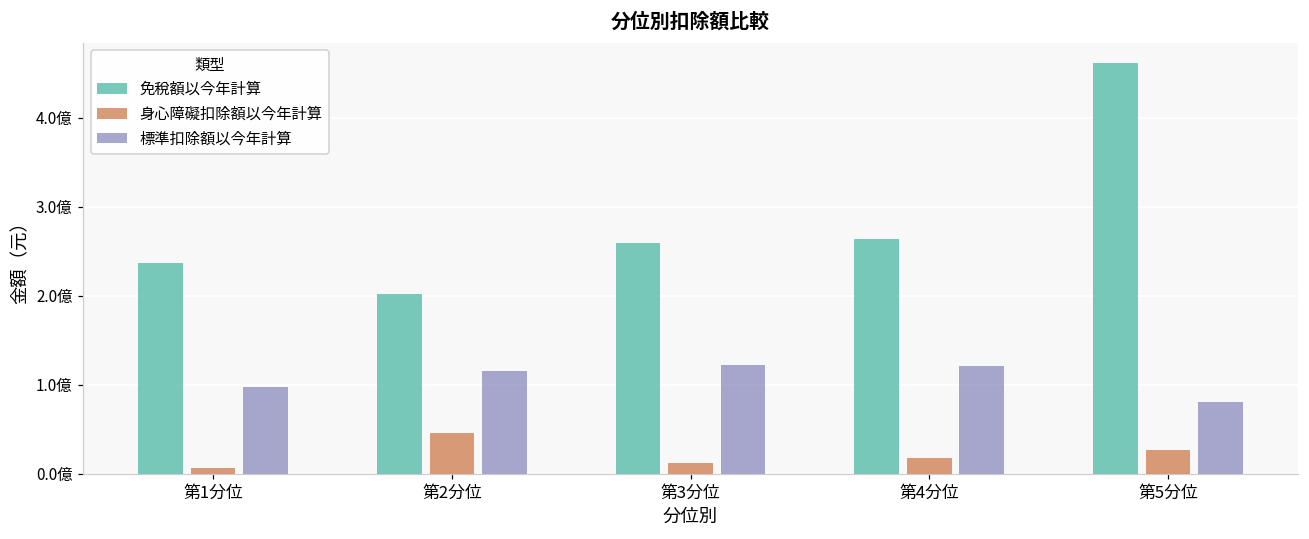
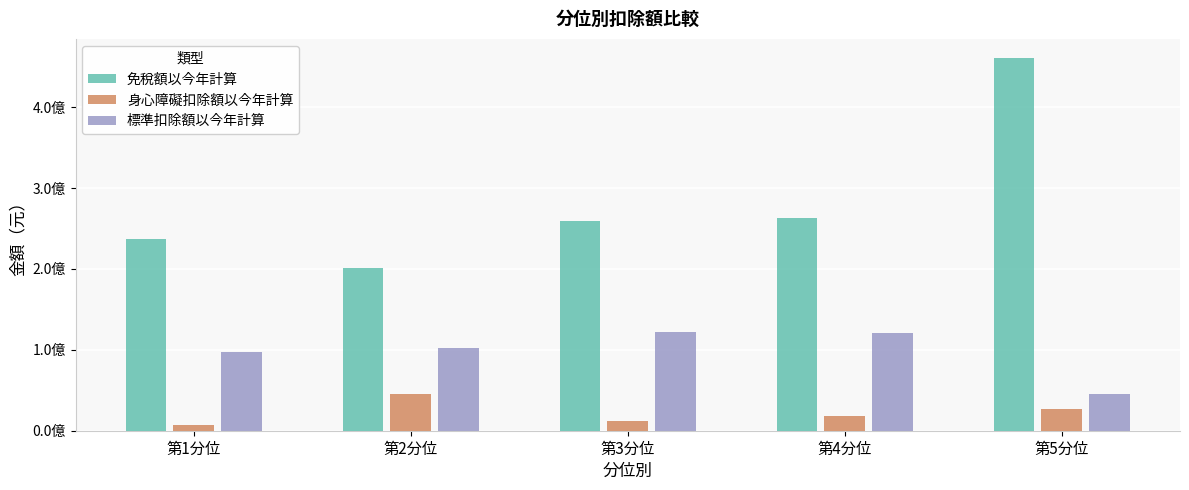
標準扣除額以今年計算, 第2分位: 1.2億 -> 1.0億
標準扣除額以今年計算, 第5分位: 0.8億 -> 0.5億
